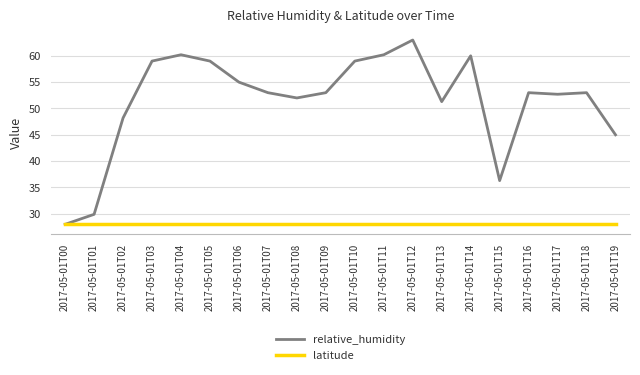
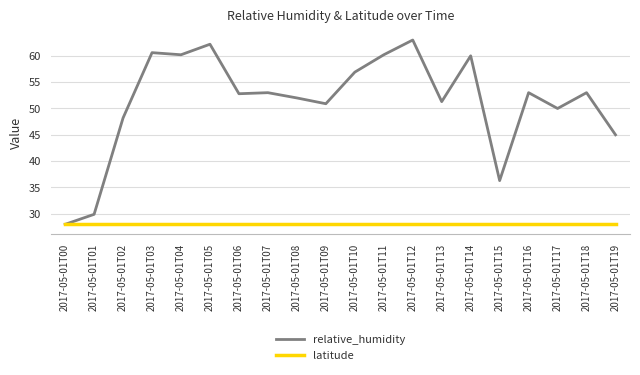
relative_humidity, 2017-05-01T03: 59 -> 61
relative_humidity, 2017-05-01T05: 59 -> 62
relative_humidity, 2017-05-01T06: 55 -> 53
relative_humidity, 2017-05-01T09: 53 -> 51
relative_humidity, 2017-05-01T10: 59 -> 57
relative_humidity, 2017-05-01T17: 53 -> 50
